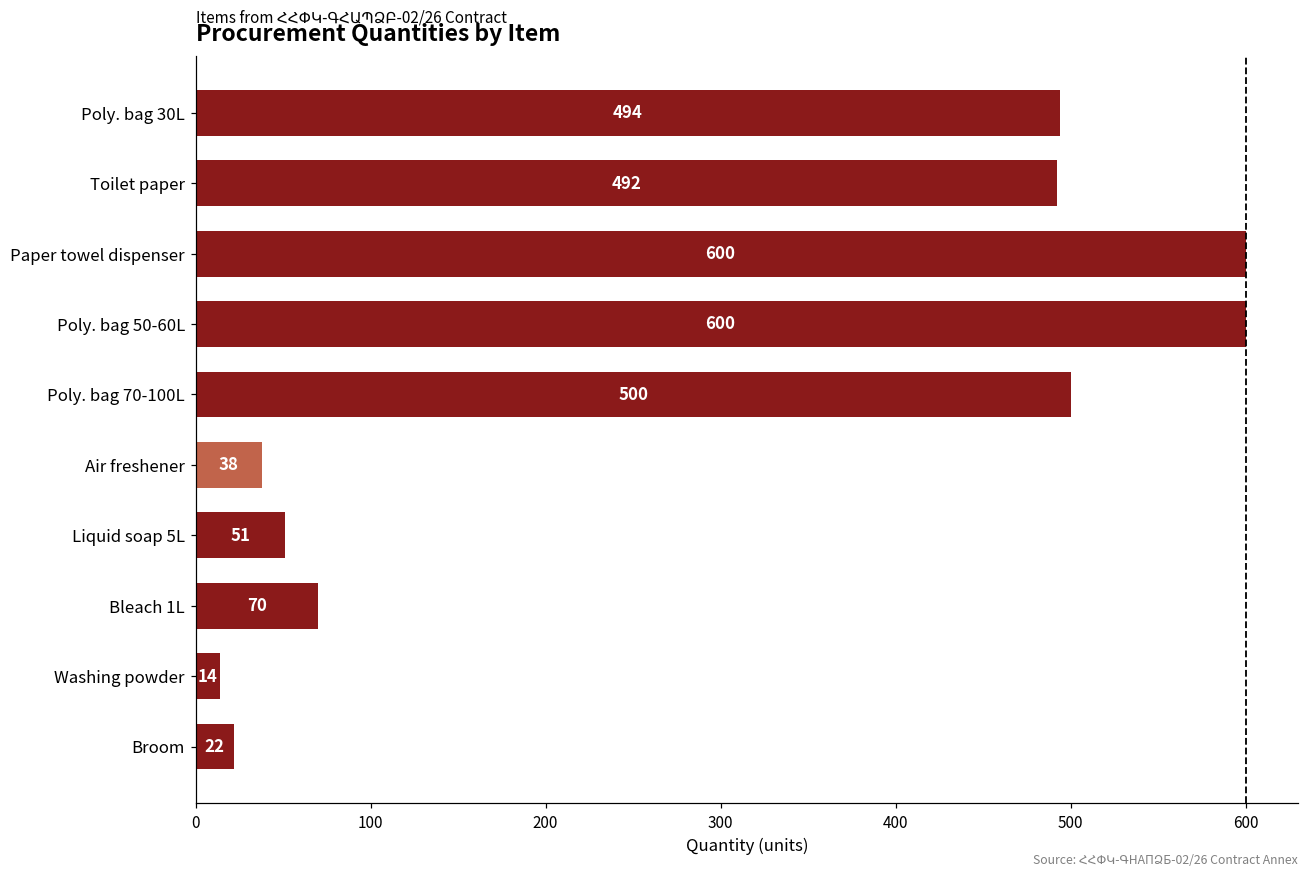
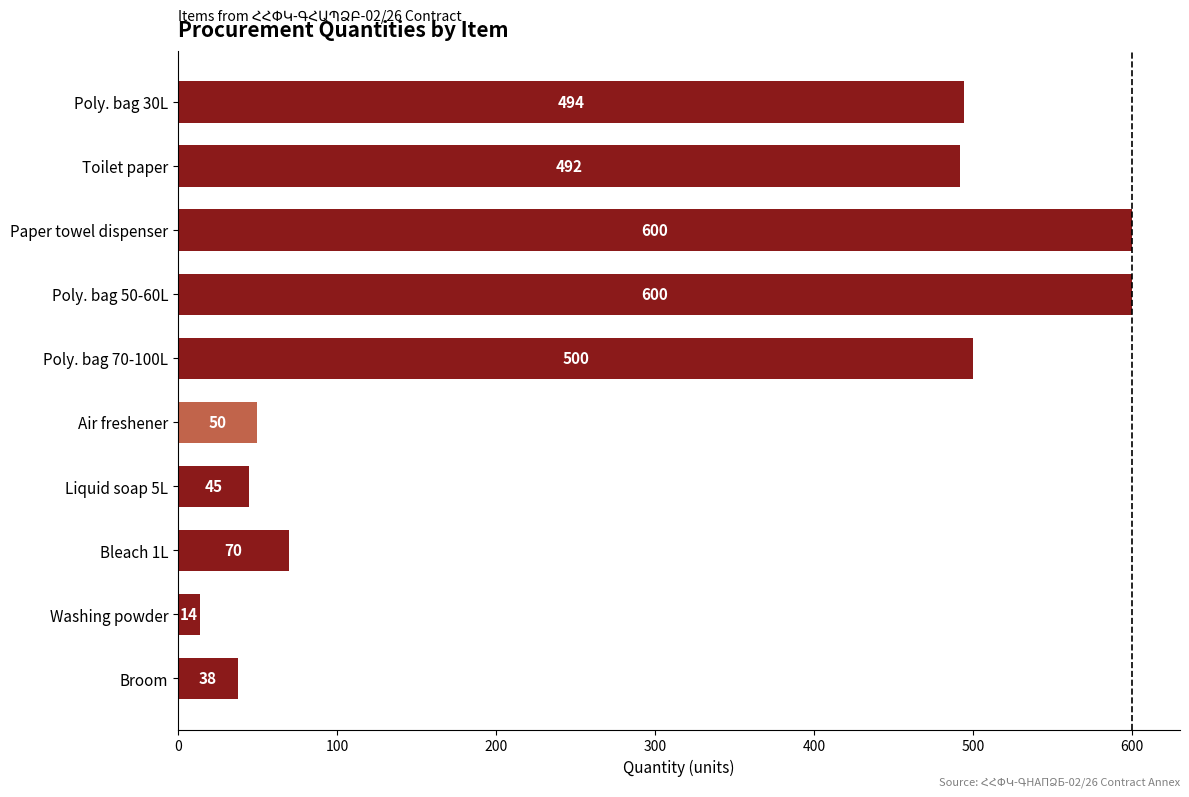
Air freshener: 38 -> 50
Liquid soap 5L: 51 -> 45
Broom: 22 -> 38
